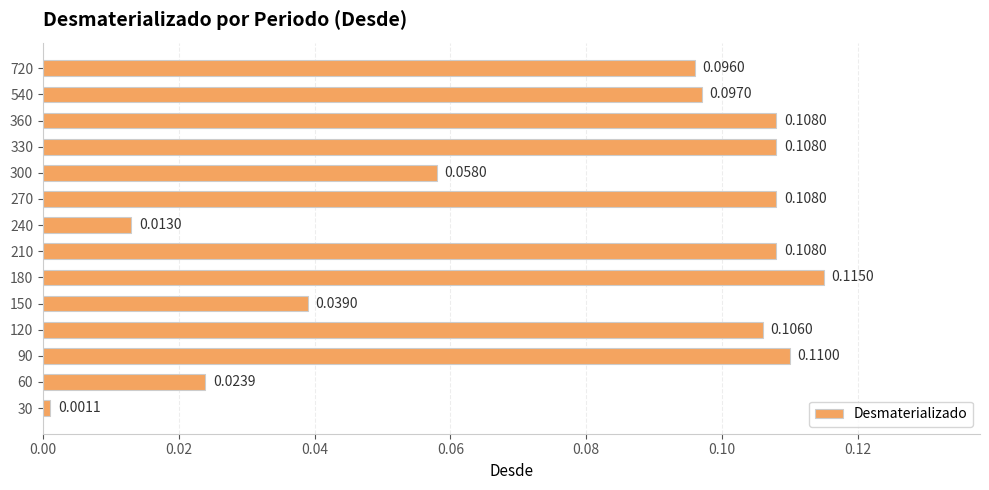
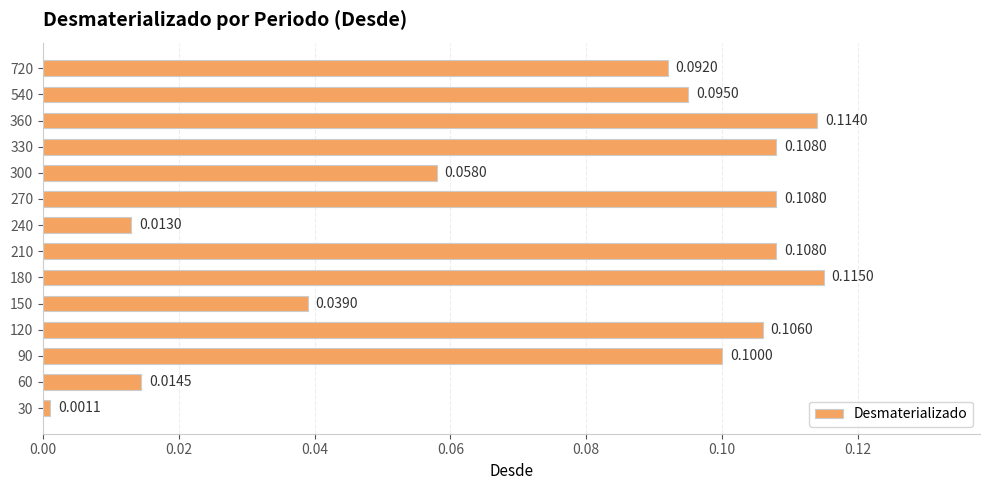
720: 0.0960 -> 0.0920
540: 0.0970 -> 0.0950
360: 0.1080 -> 0.1140
90: 0.1100 -> 0.1000
60: 0.0239 -> 0.0145
